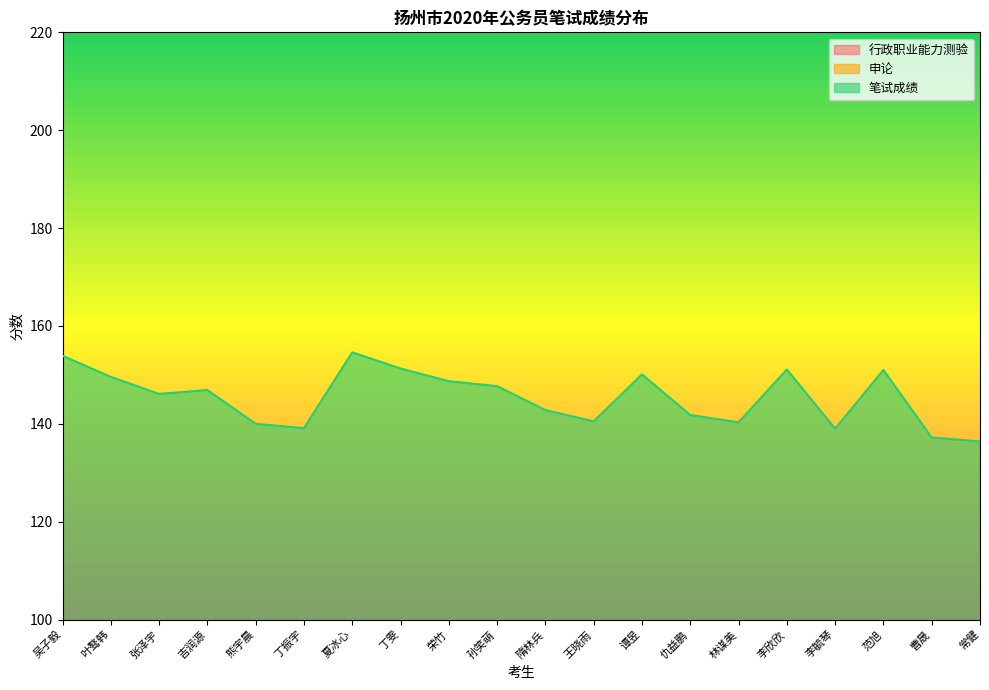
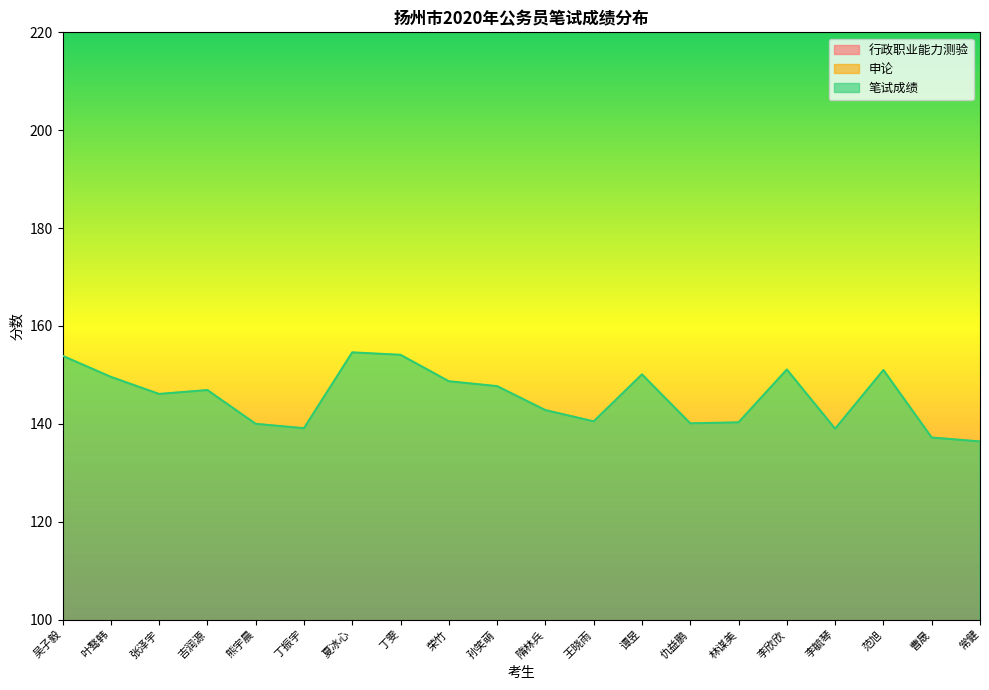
笔试成绩, 丁雯: 151 -> 154
笔试成绩, 仇益鹏: 142 -> 140
